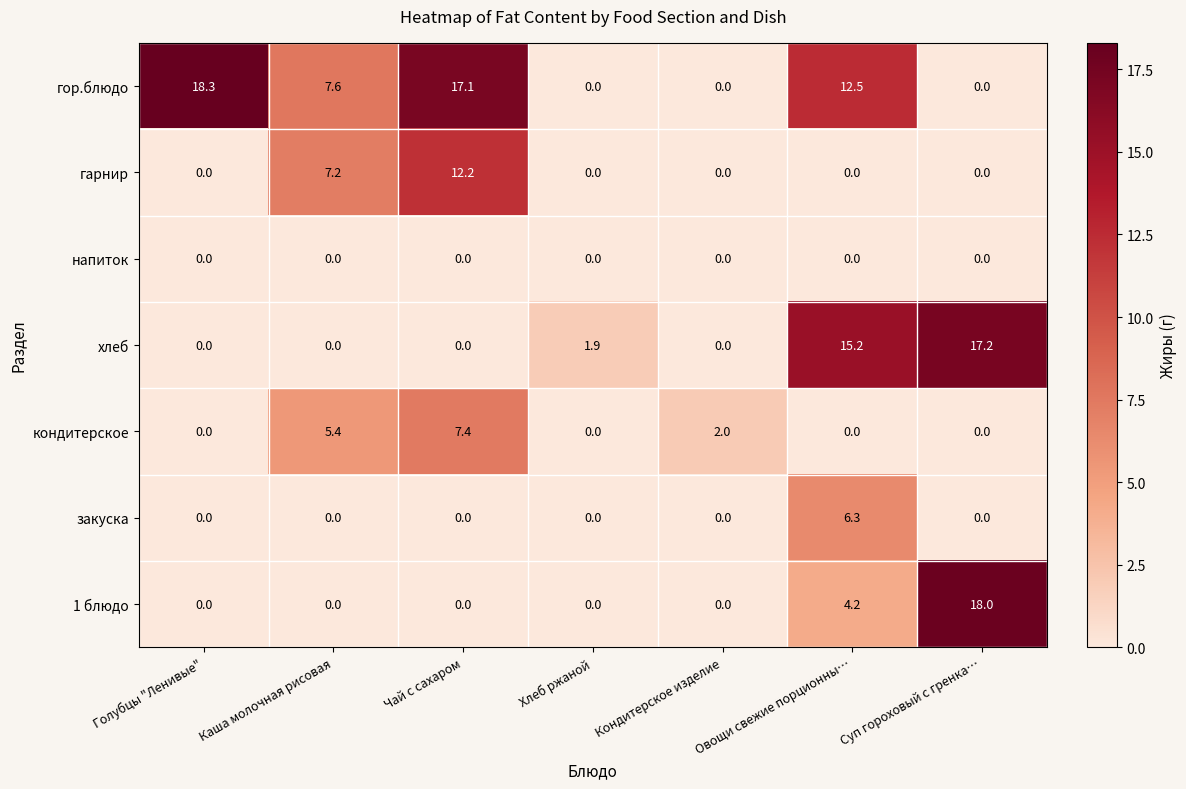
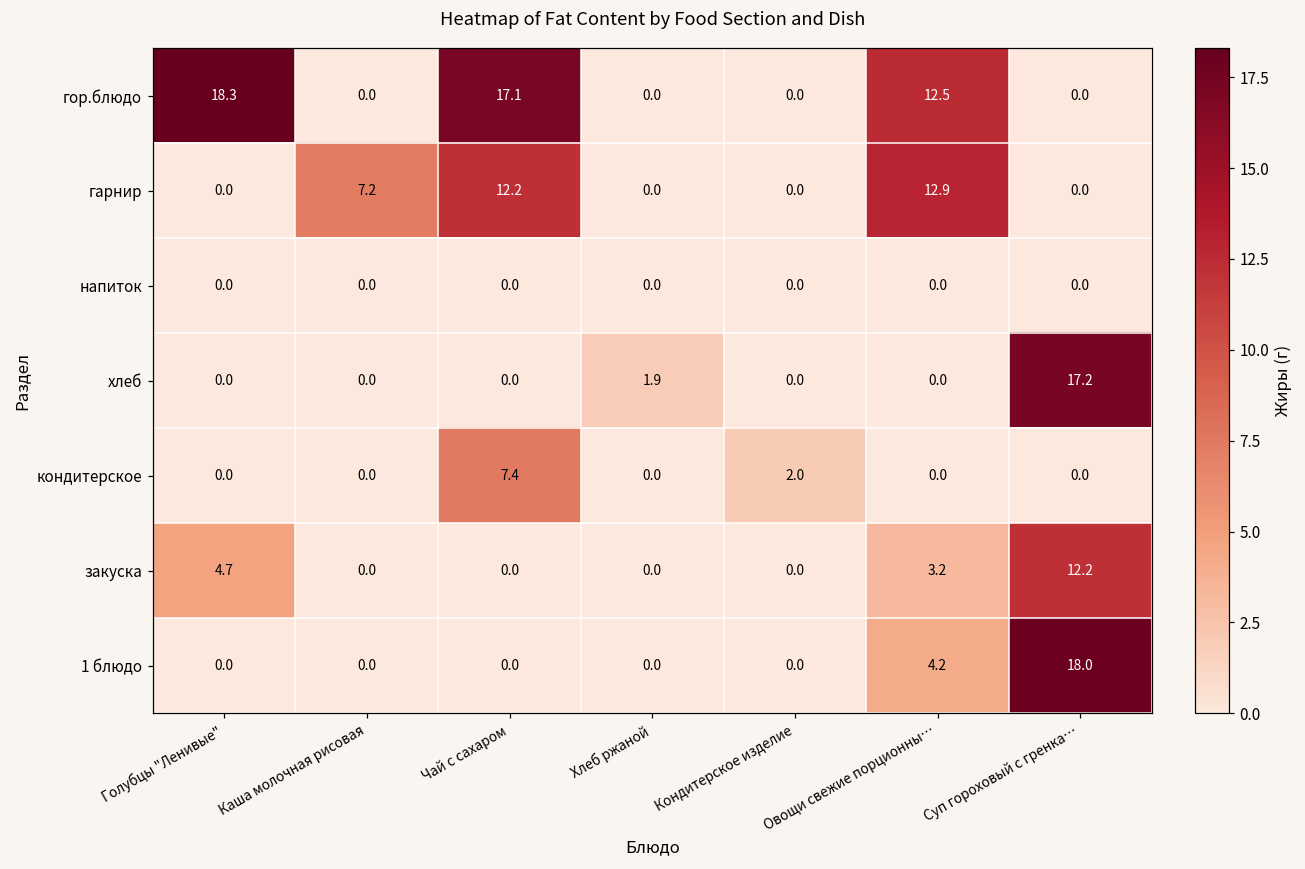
гор.блюдо, Каша молочная рисовая: 7.6 -> 0.0
гарнир, Овощи свежие порционны…: 0.0 -> 12.9
хлеб, Овощи свежие порционны…: 15.2 -> 0.0
кондитерское, Каша молочная рисовая: 5.4 -> 0.0
закуска, Голубцы "Ленивые": 0.0 -> 4.7
закуска, Овощи свежие порционны…: 6.3 -> 3.2
закуска, Суп гороховый с гренка…: 0.0 -> 12.2
